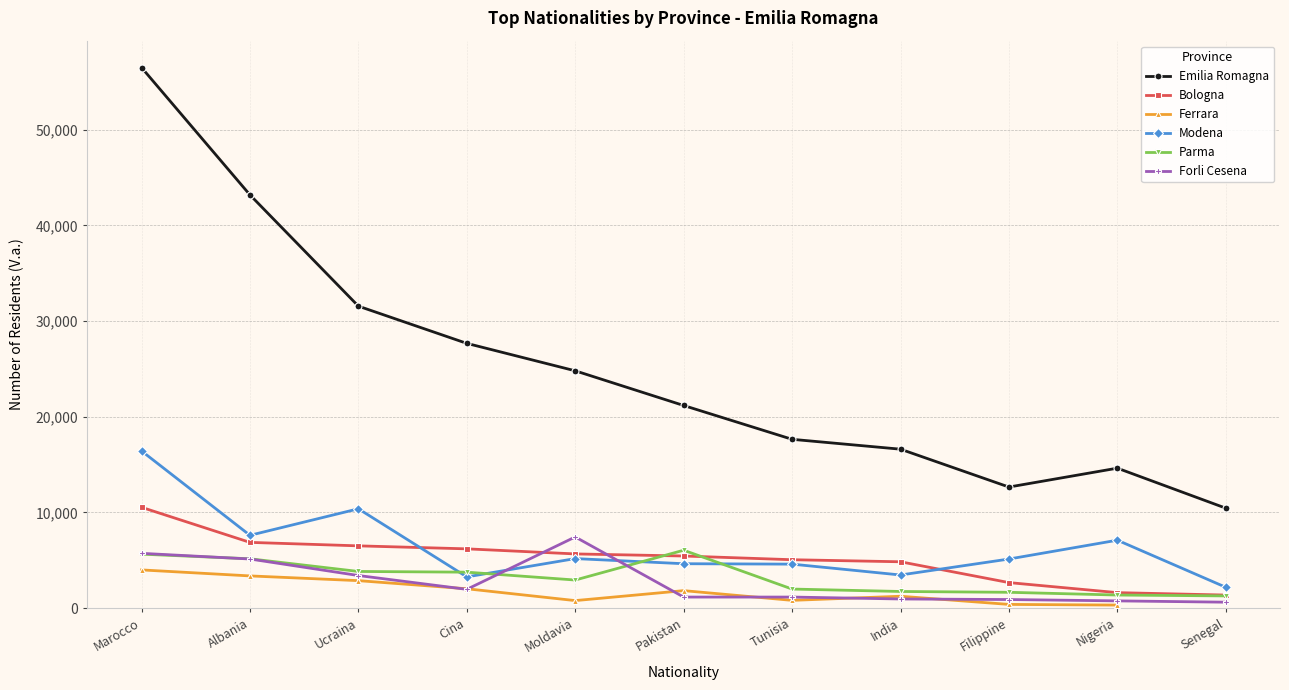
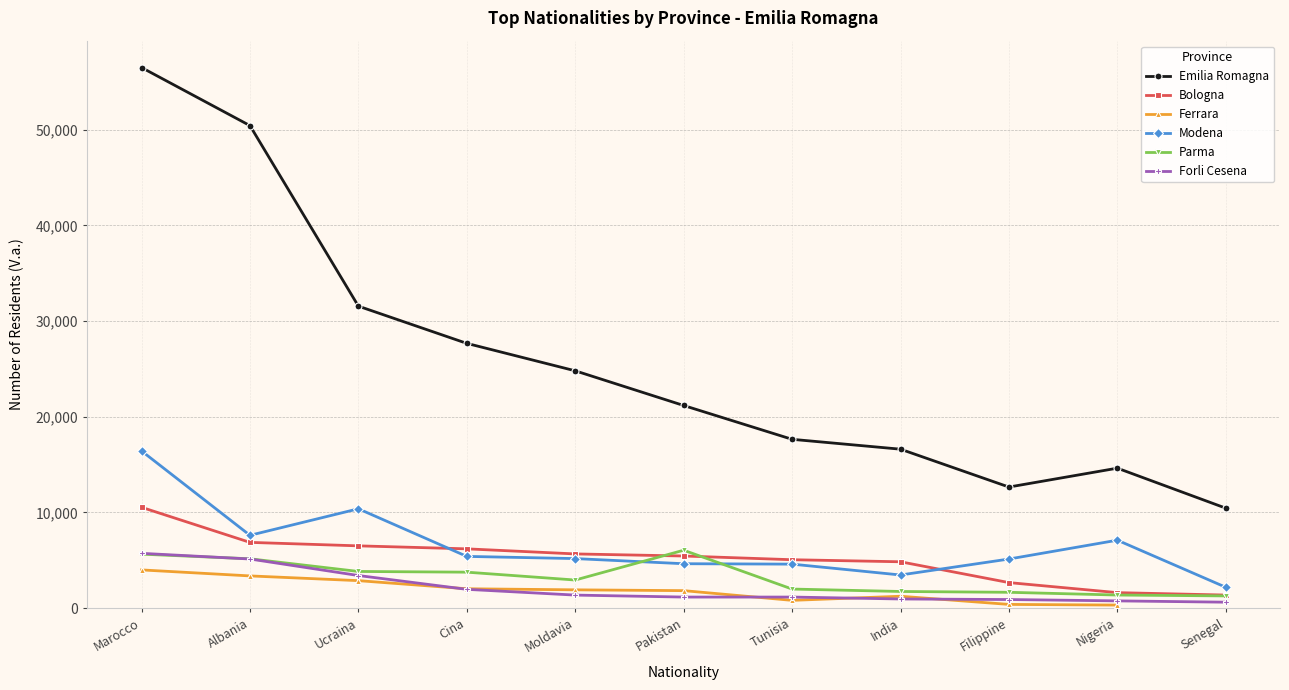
Emilia Romagna, Albania: 43,000 -> 50,000
Modena, Cina: 3,000 -> 5,000
Ferrara, Moldavia: 1,000 -> 2,000
Forli Cesena, Moldavia: 7,000 -> 1,000
